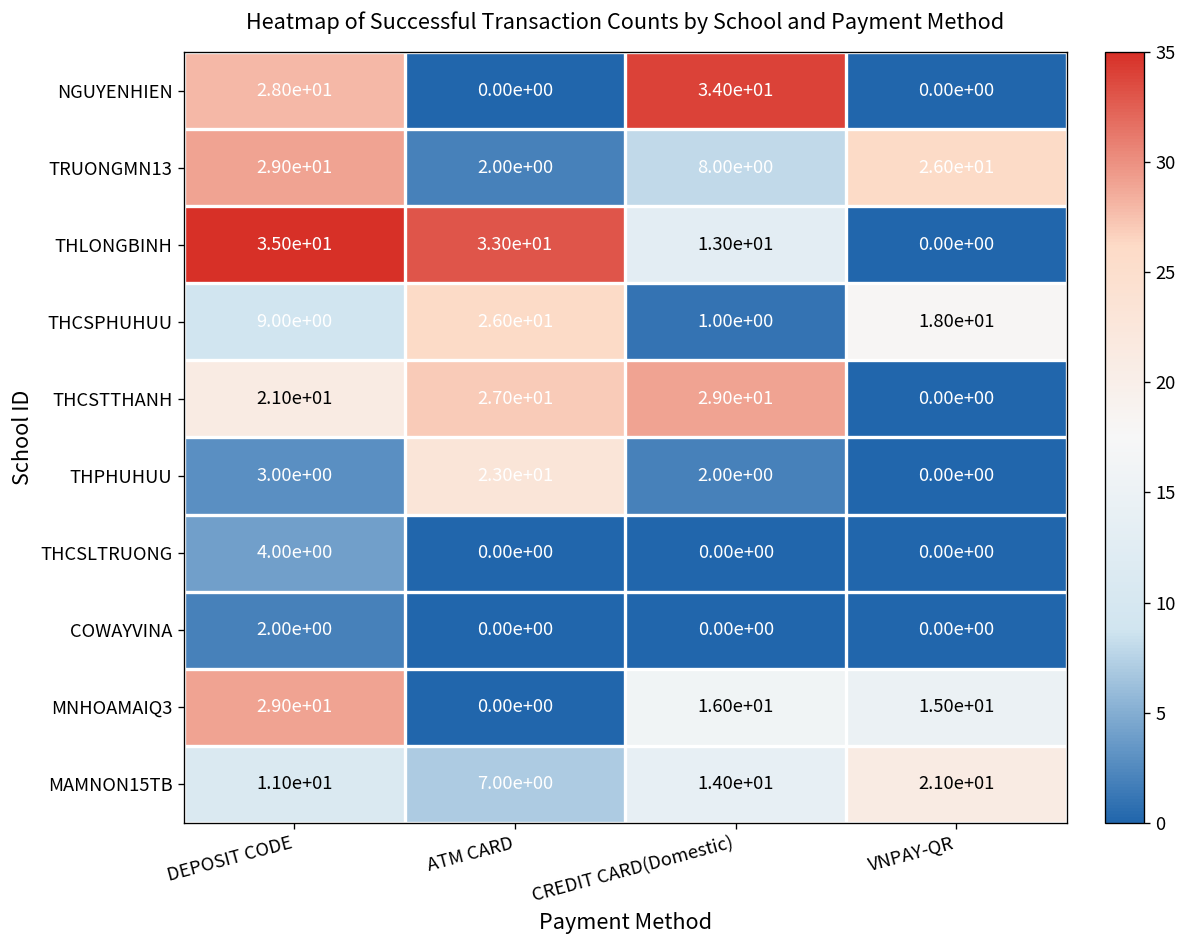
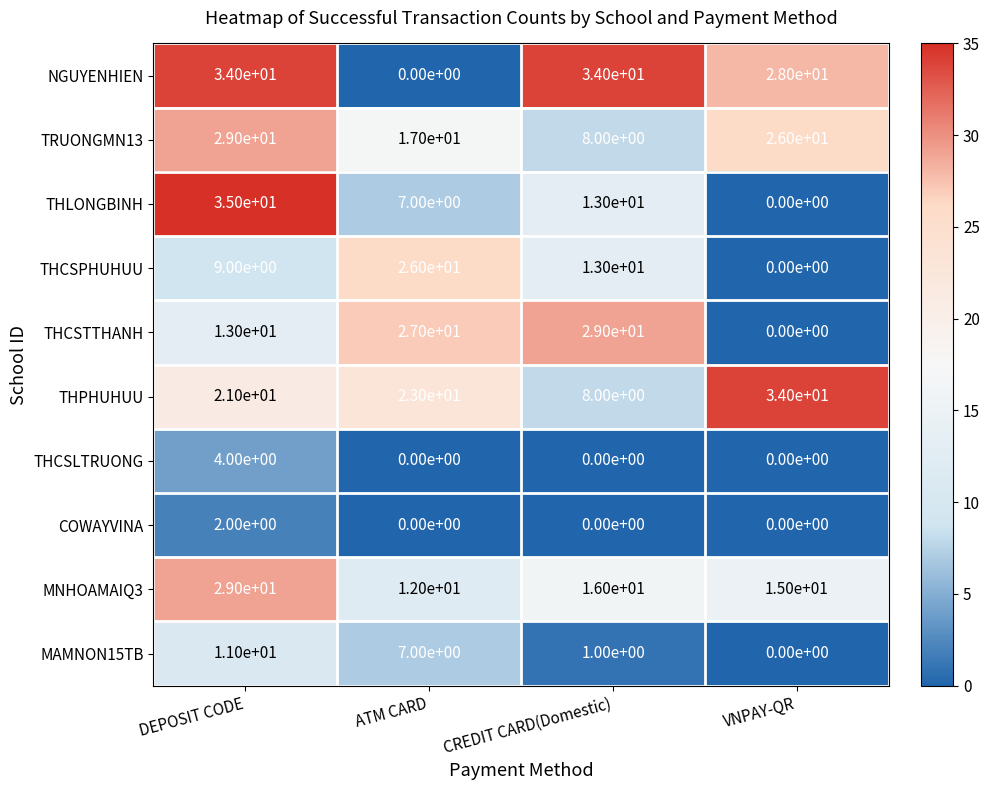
NGUYENHIEN, DEPOSIT CODE: 2.80e+01 -> 3.40e+01
NGUYENHIEN, VNPAY-QR: 0.00e+00 -> 2.80e+01
TRUONGMN13, ATM CARD: 2.00e+00 -> 1.70e+01
THLONGBINH, ATM CARD: 3.30e+01 -> 7.00e+00
THCSPHUHUU, CREDIT CARD(Domestic): 1.00e+00 -> 1.30e+01
THCSPHUHUU, VNPAY-QR: 1.80e+01 -> 0.00e+00
THCSTTHANH, DEPOSIT CODE: 2.10e+01 -> 1.30e+01
THPHUHUU, DEPOSIT CODE: 3.00e+00 -> 2.10e+01
THPHUHUU, CREDIT CARD(Domestic): 2.00e+00 -> 8.00e+00
THPHUHUU, VNPAY-QR: 0.00e+00 -> 3.40e+01
MNHOAMAIQ3, ATM CARD: 0.00e+00 -> 1.20e+01
MAMNON15TB, CREDIT CARD(Domestic): 1.40e+01 -> 1.00e+00
MAMNON15TB, VNPAY-QR: 2.10e+01 -> 0.00e+00
